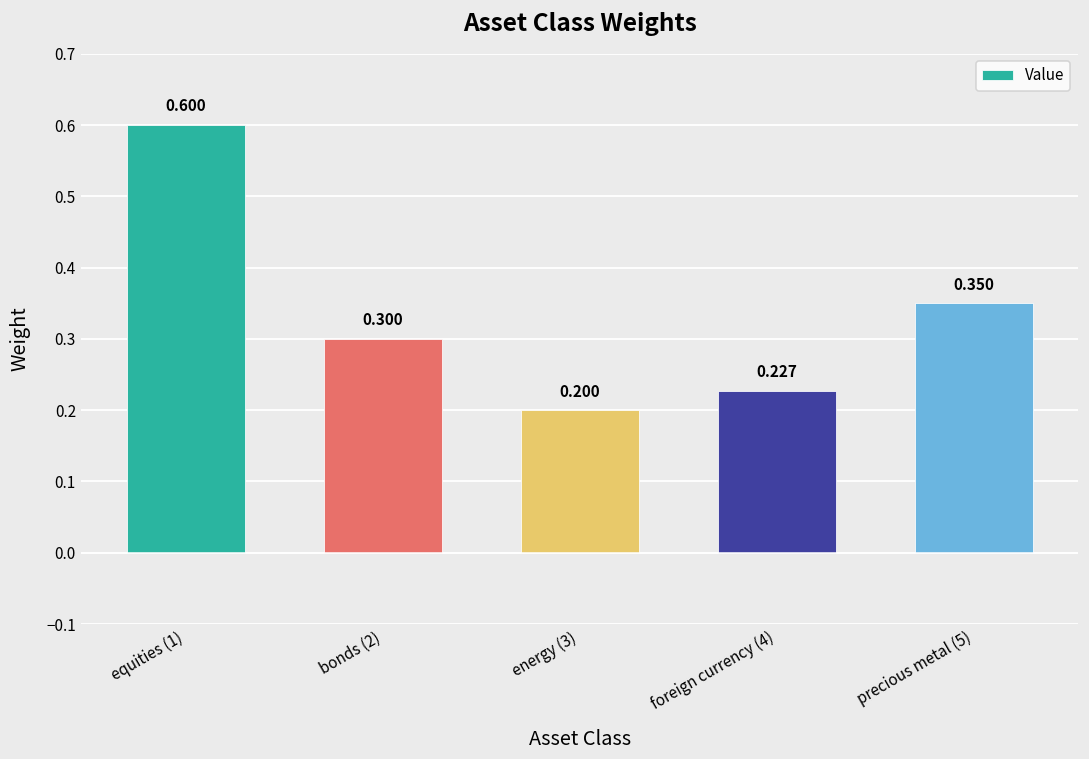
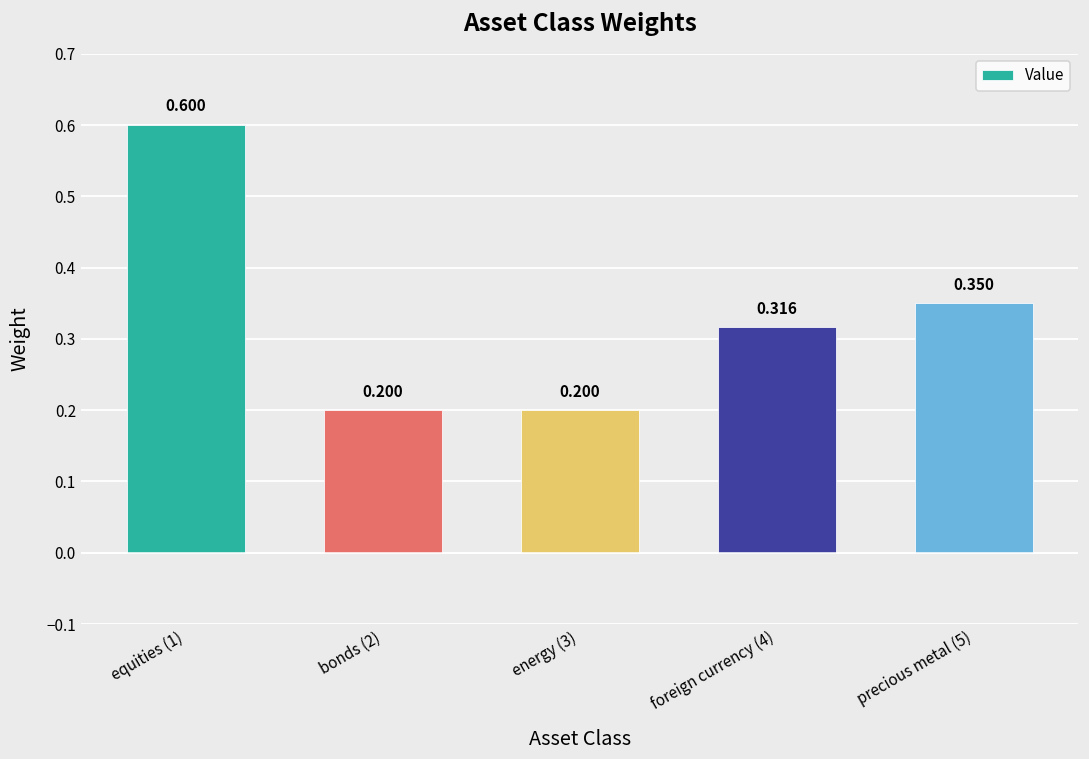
bonds (2): 0.300 -> 0.200
foreign currency (4): 0.227 -> 0.316
